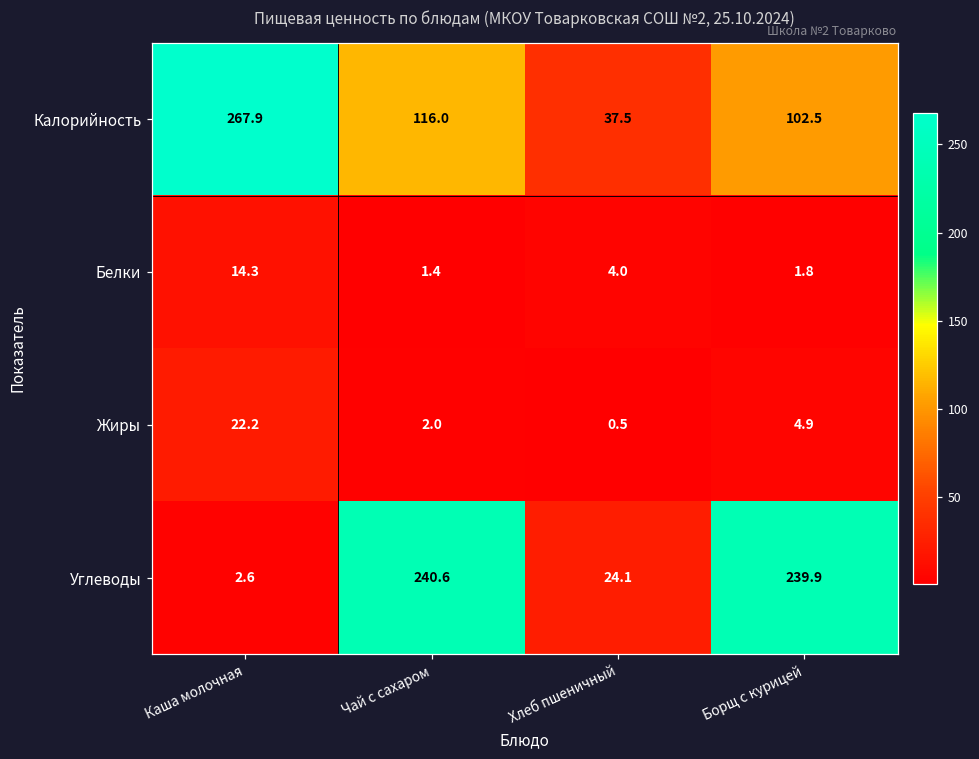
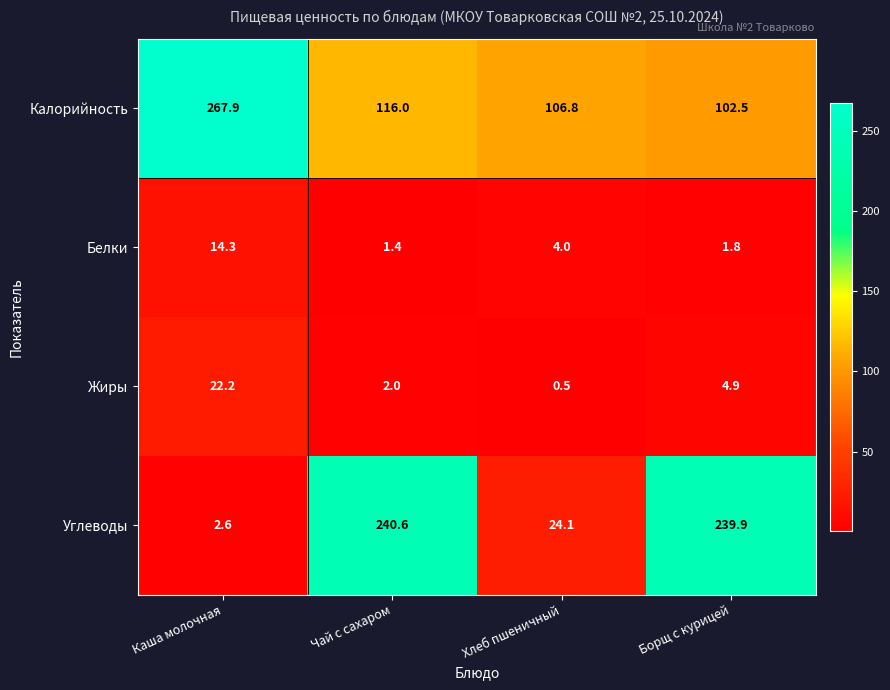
Калорийность, Хлеб пшеничный: 37.5 -> 106.8
